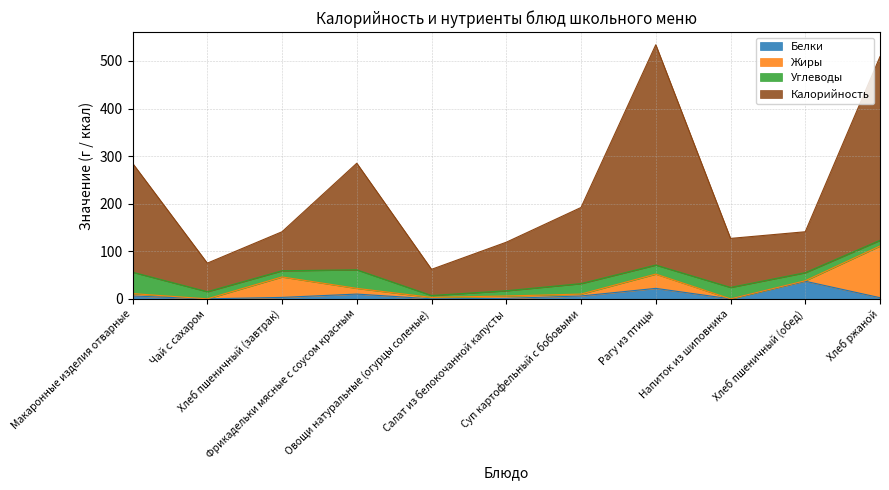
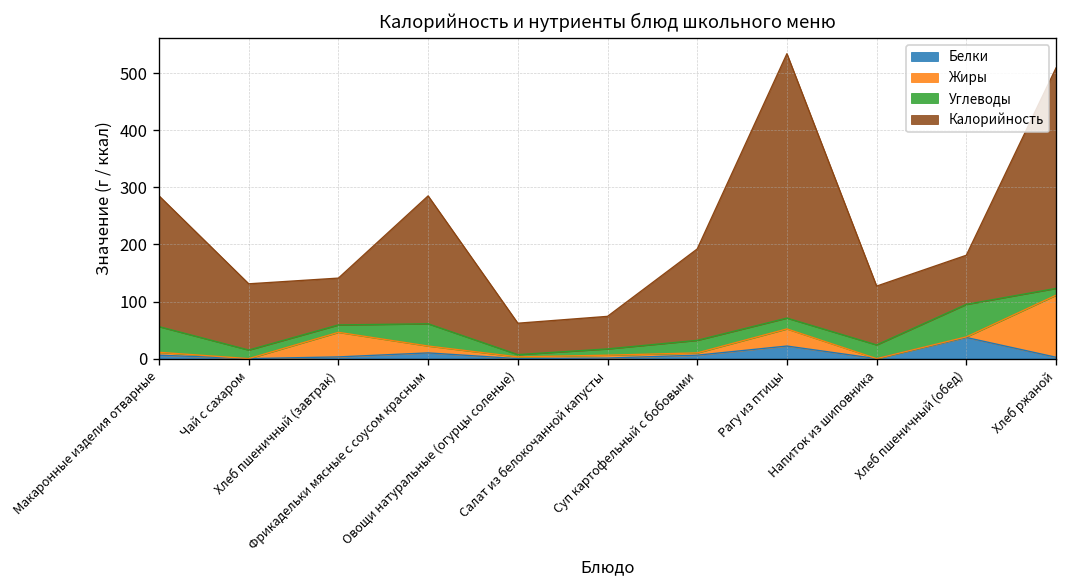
Калорийность, Чай с сахаром: 60 -> 120
Калорийность, Салат из белокочанной капусты: 100 -> 60
Углеводы, Хлеб пшеничный (обед): 20 -> 60
